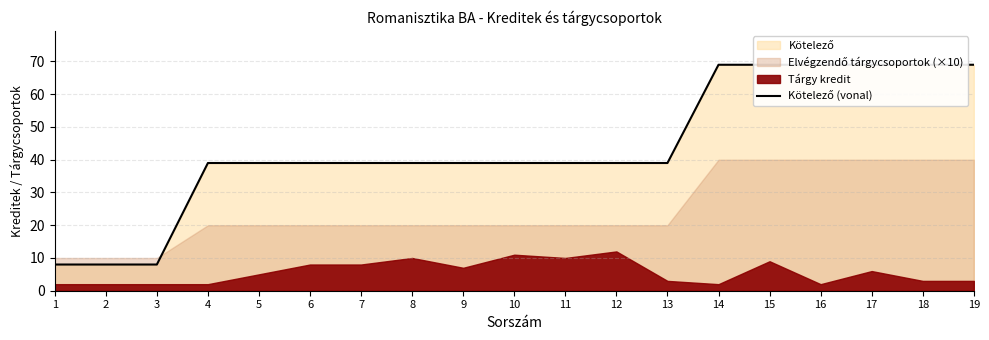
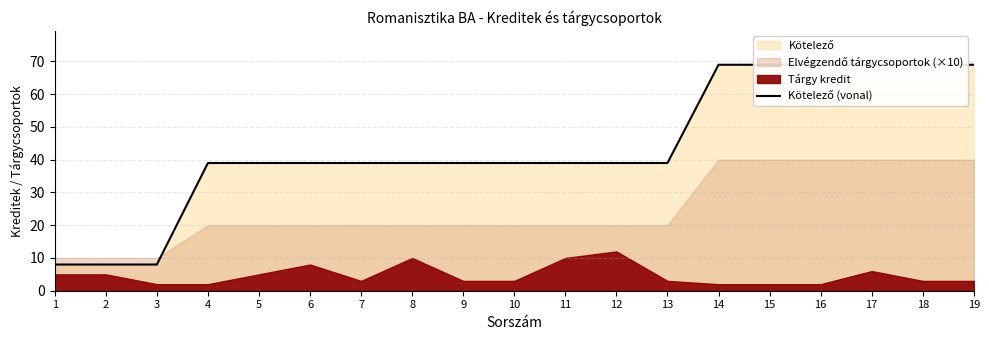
Tárgy kredit, 1: 2 -> 5
Tárgy kredit, 2: 2 -> 5
Tárgy kredit, 7: 8 -> 3
Tárgy kredit, 9: 7 -> 3
Tárgy kredit, 10: 11 -> 3
Tárgy kredit, 15: 9 -> 2
